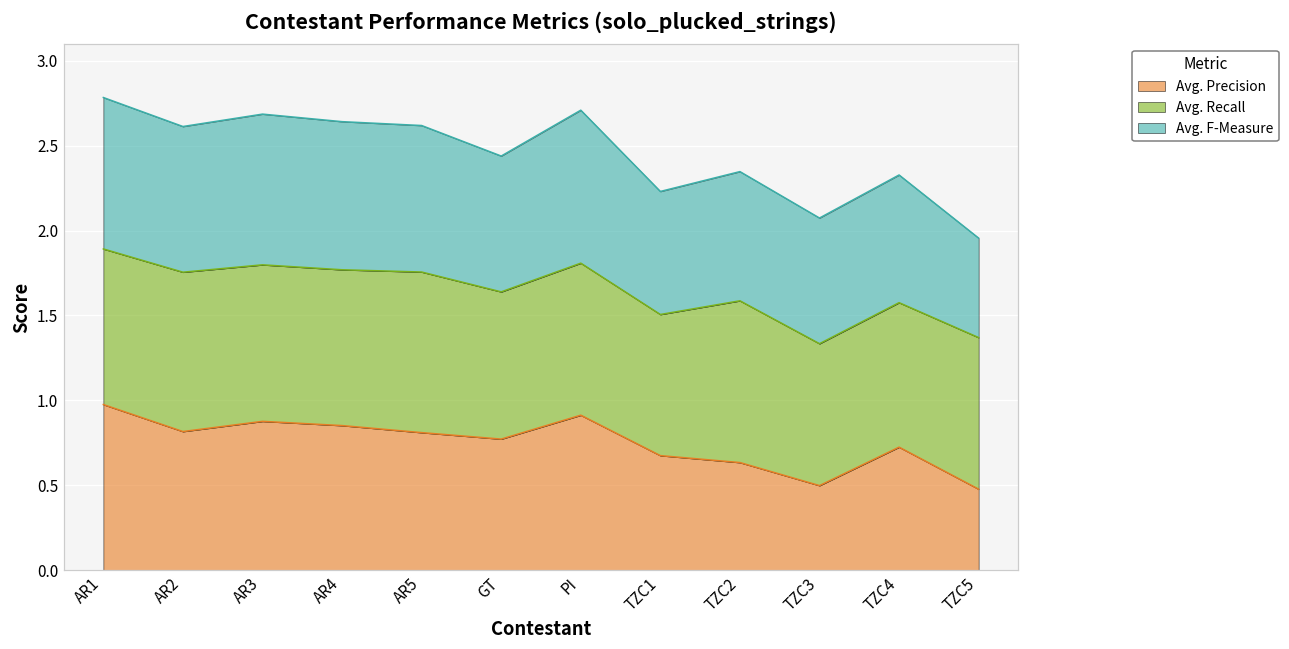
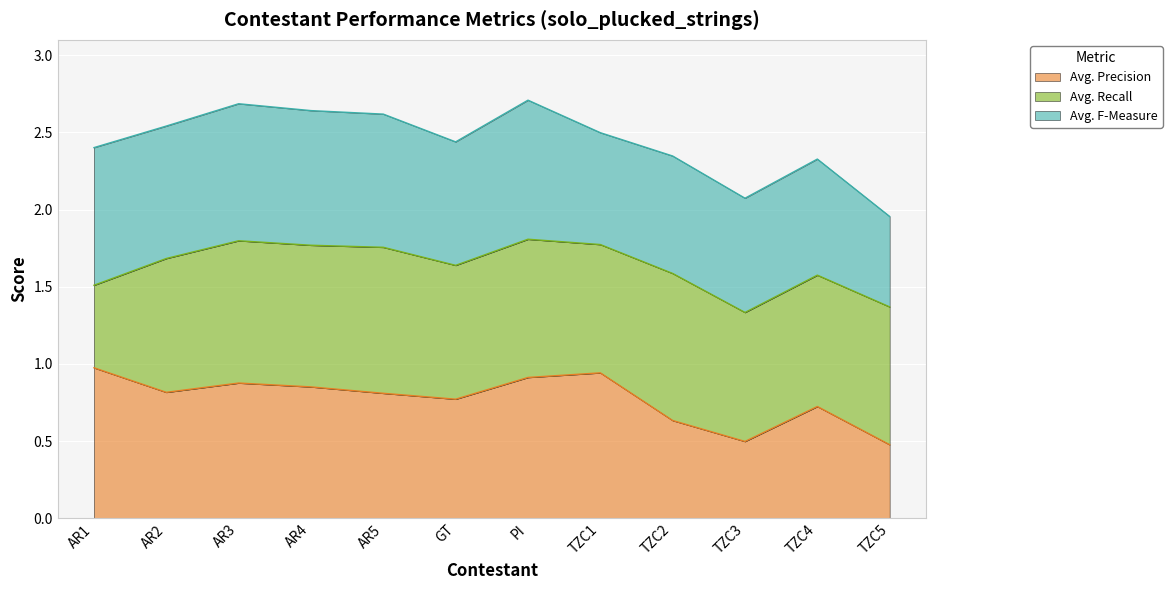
Avg. Recall, AR1: 0.92 -> 0.53
Avg. Recall, AR2: 0.94 -> 0.87
Avg. Precision, TZC1: 0.67 -> 0.94
